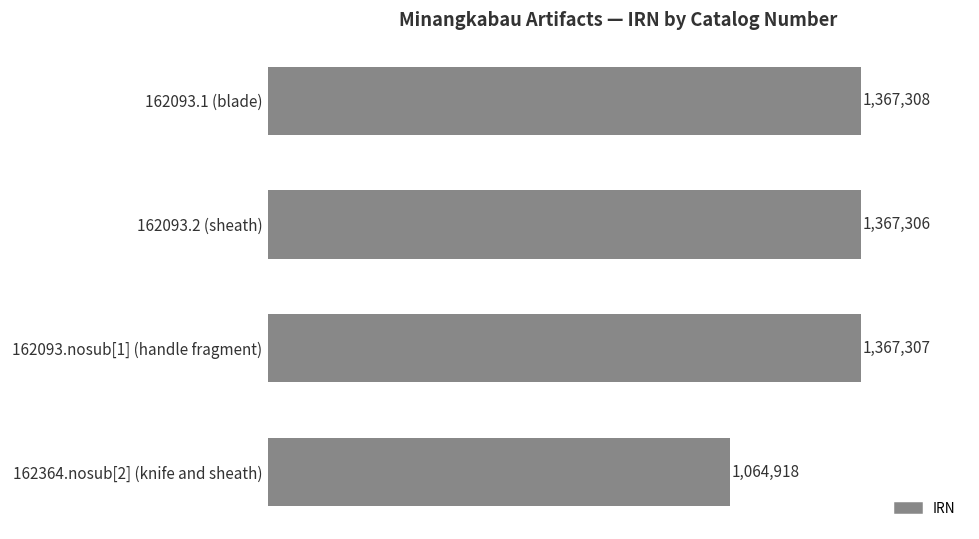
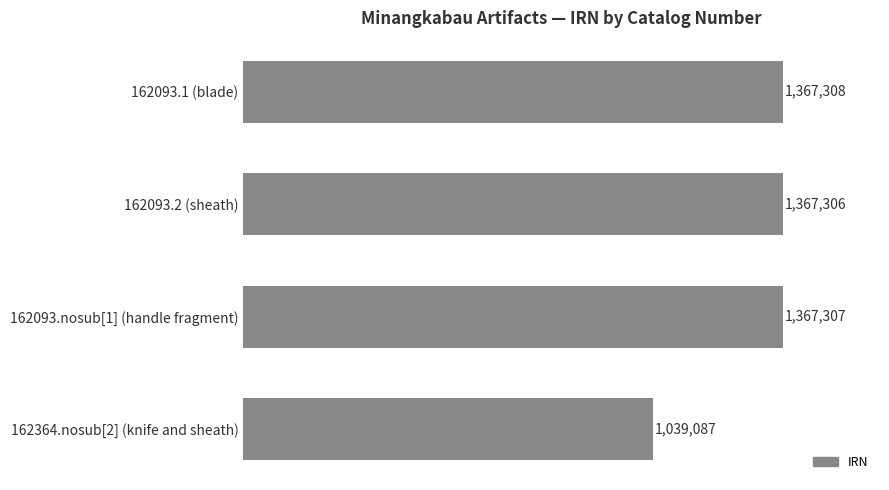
162364.nosub[2] (knife and sheath): 1,064,918 -> 1,039,087
